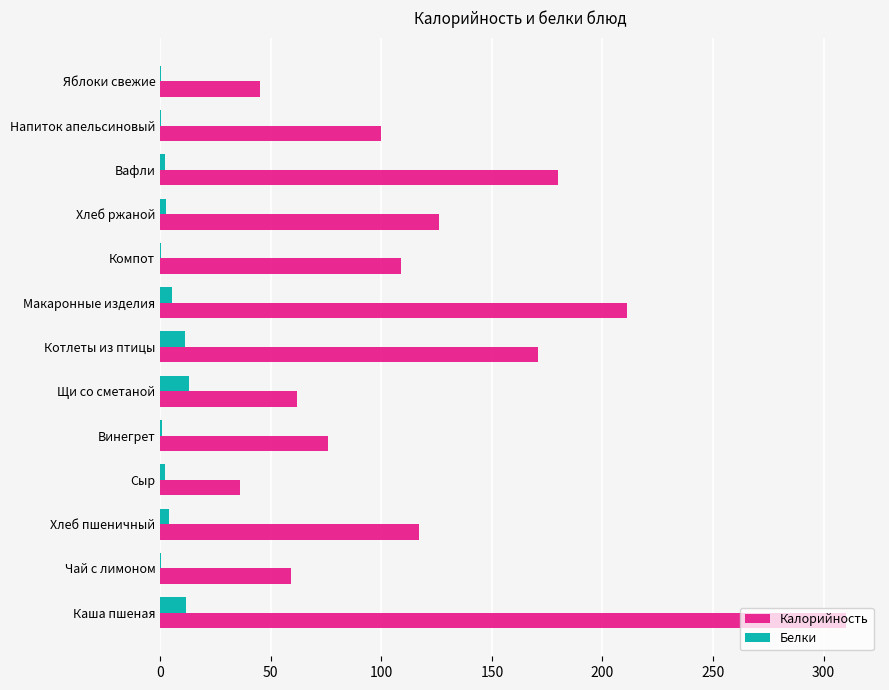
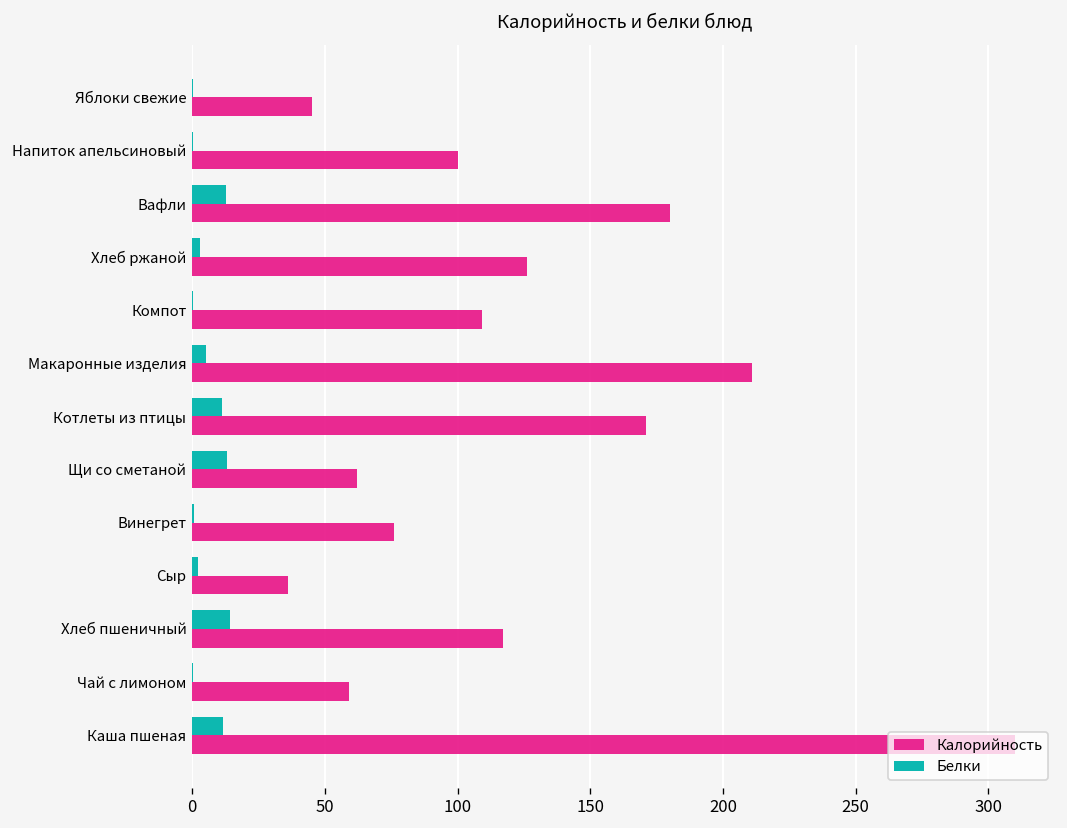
Белки, Вафли: 2 -> 13
Белки, Хлеб пшеничный: 4 -> 14
